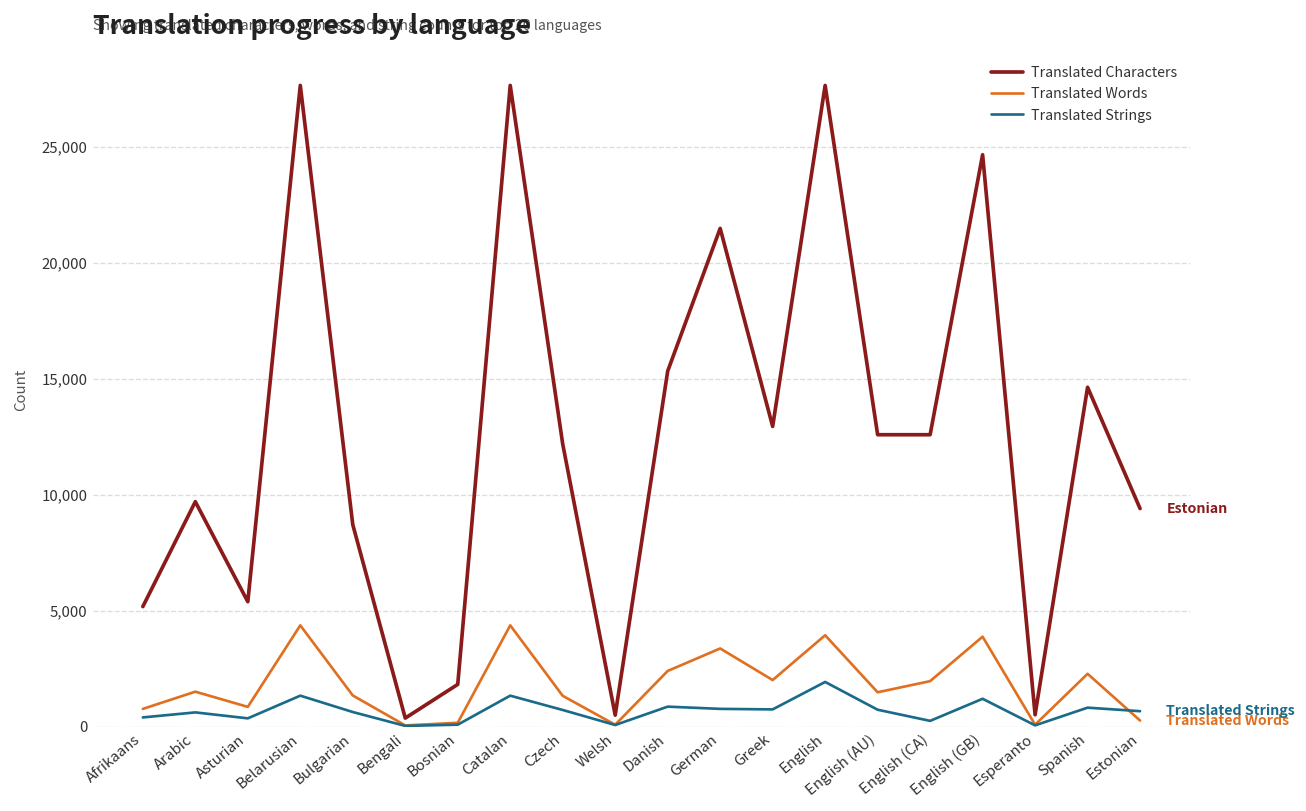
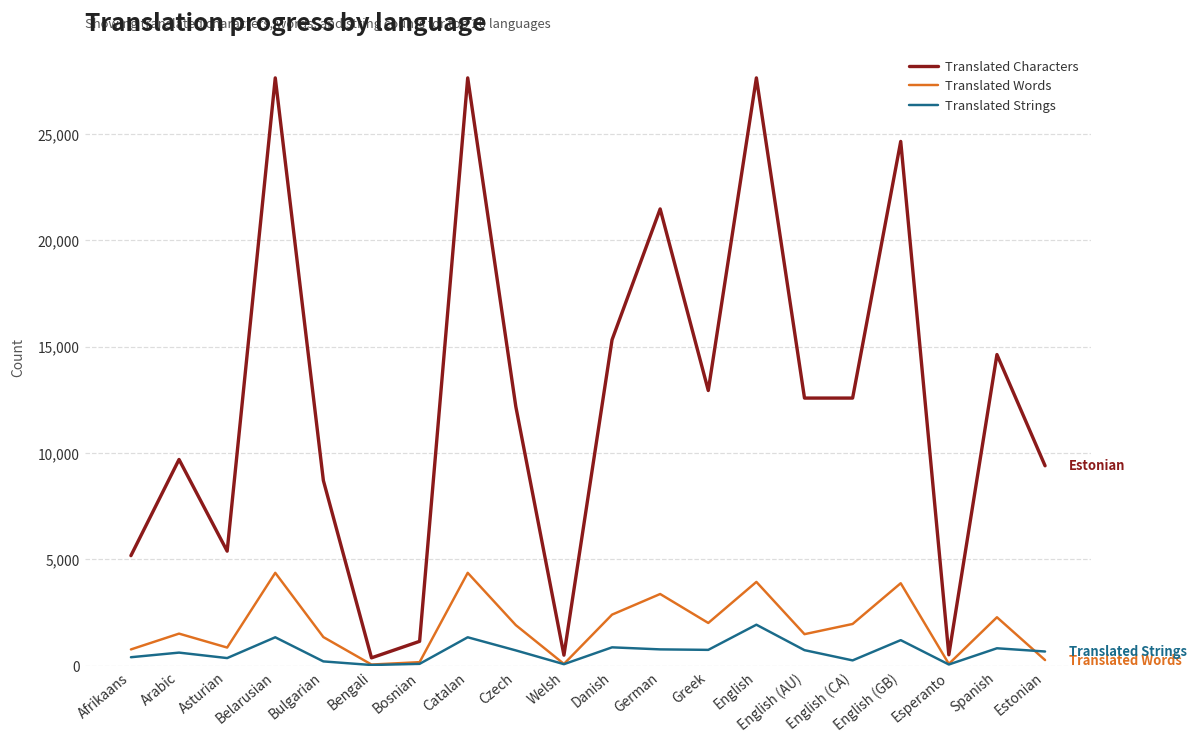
Translated Strings, Bulgarian: 600 -> 200
Translated Characters, Bosnian: 1,800 -> 1,100
Translated Words, Czech: 1,300 -> 1,900
